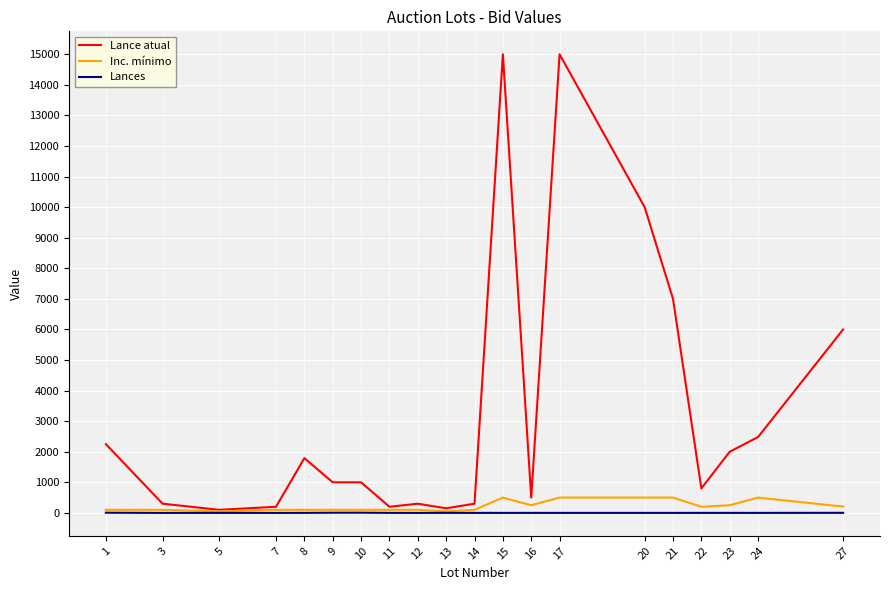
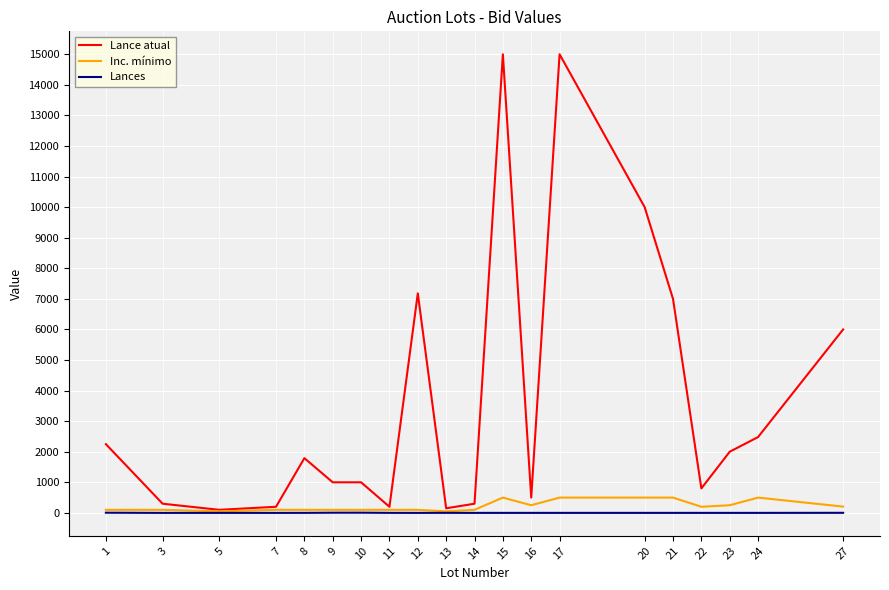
Lance atual, 12: 300 -> 7200
